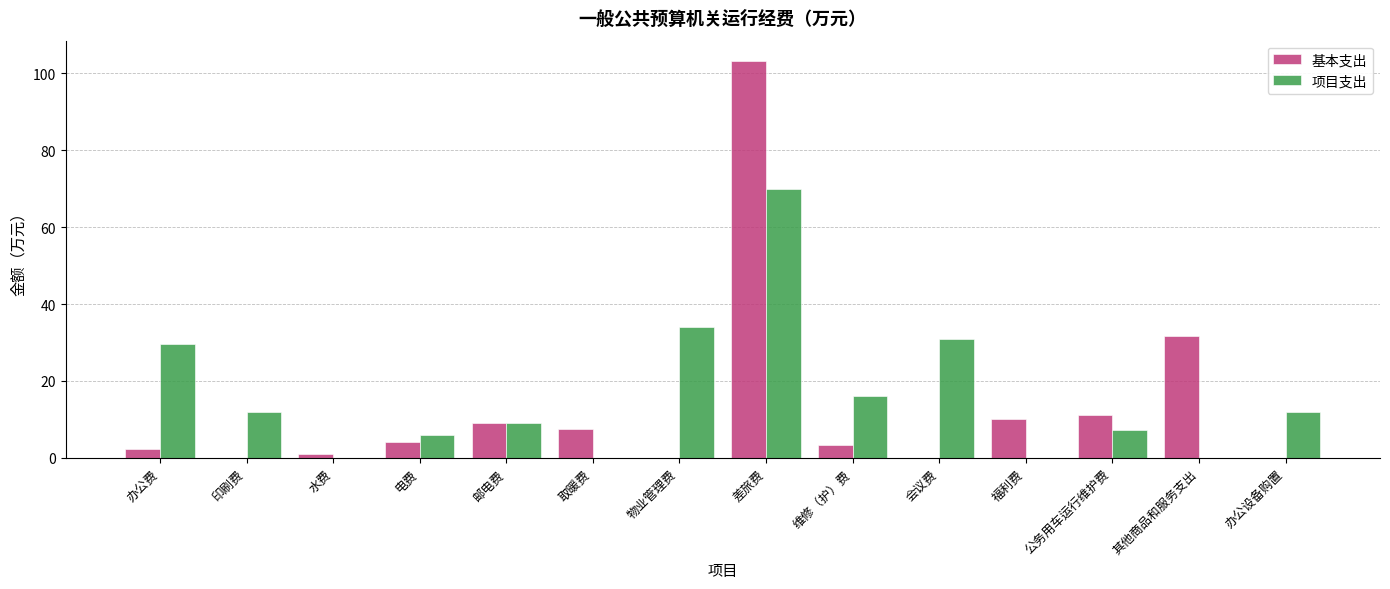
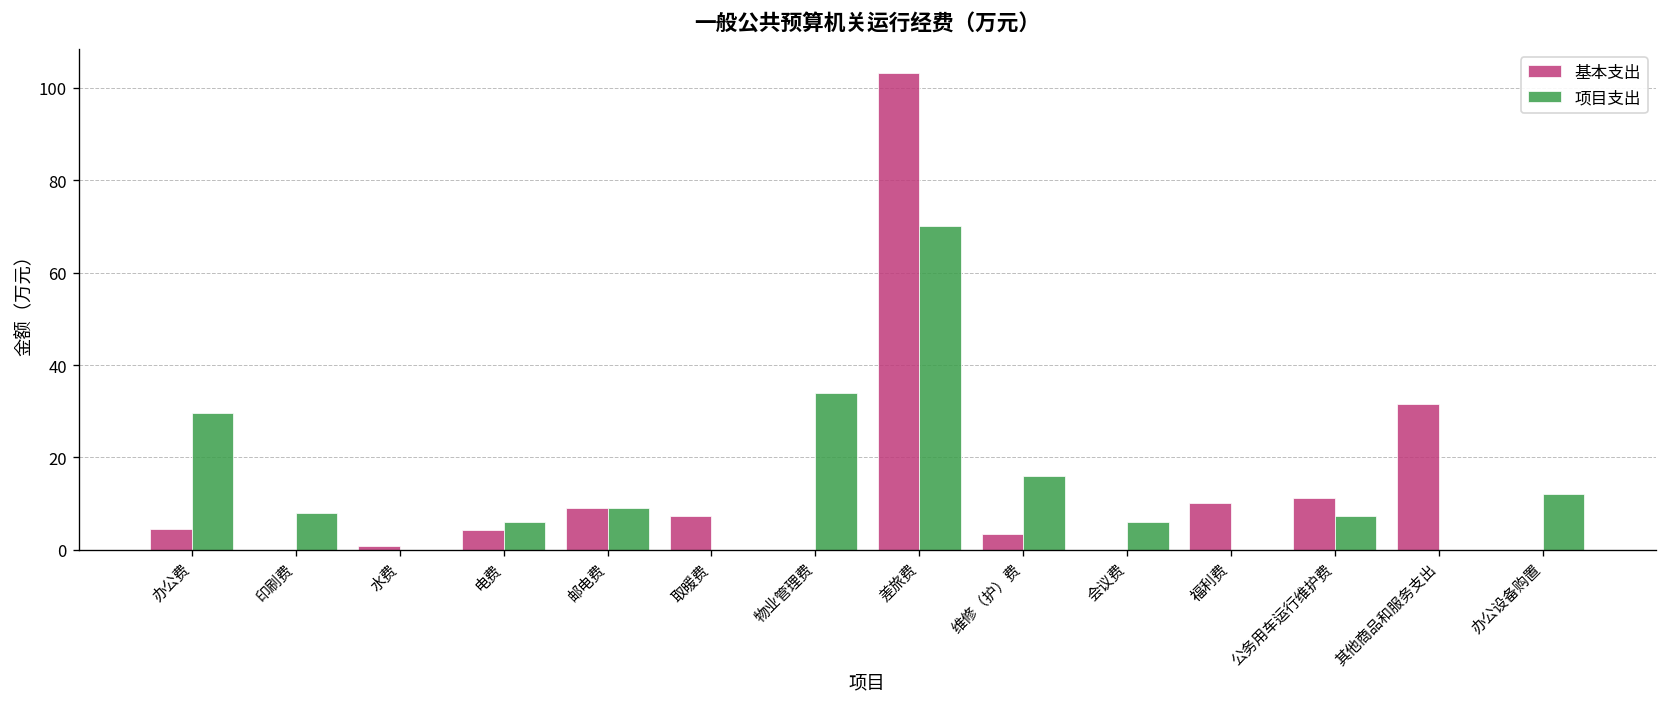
基本支出, 办公费: 2 -> 5
项目支出, 印刷费: 12 -> 8
项目支出, 会议费: 31 -> 6
